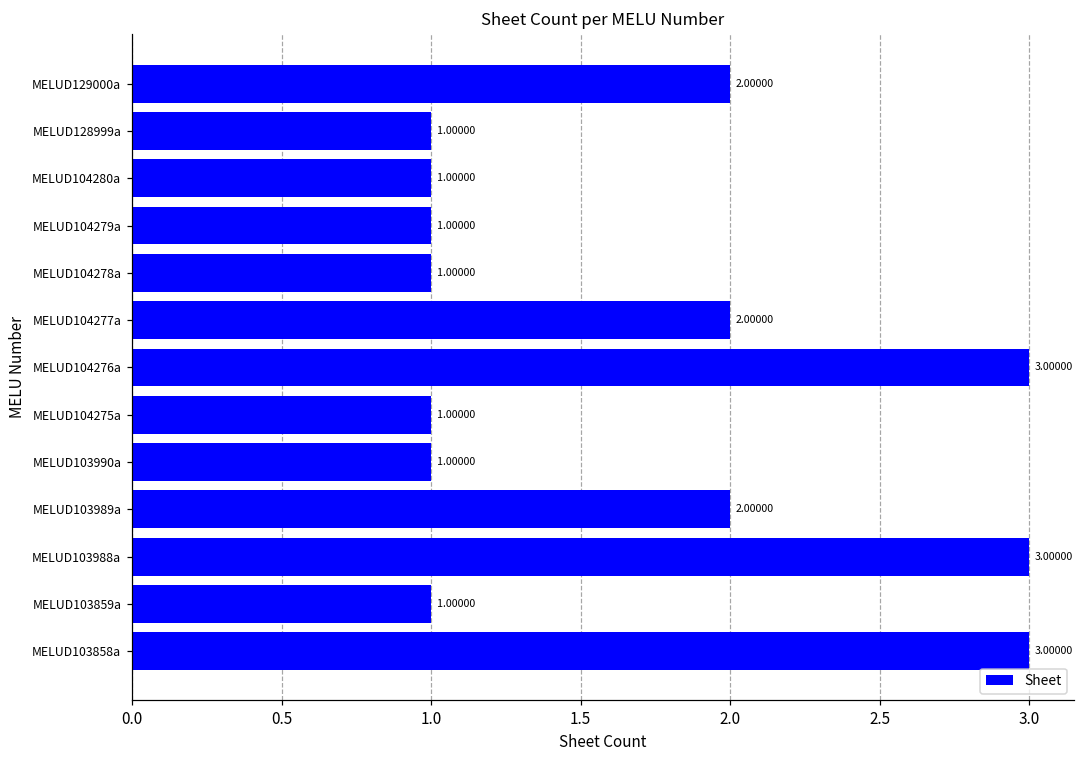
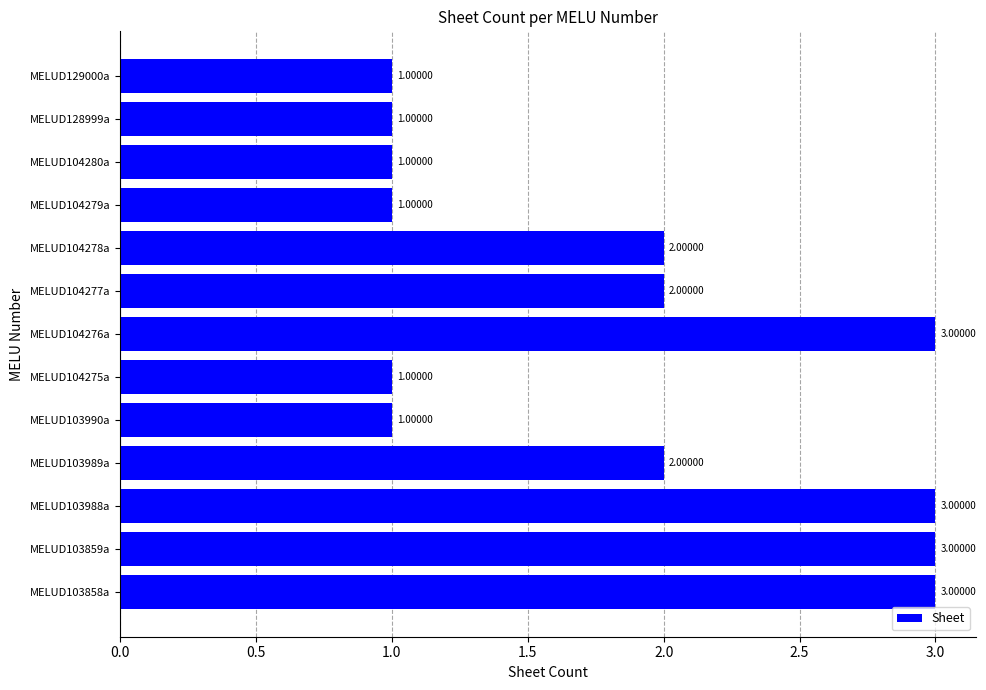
MELUD129000a: 2.00000 -> 1.00000
MELUD104278a: 1.00000 -> 2.00000
MELUD103859a: 1.00000 -> 3.00000
